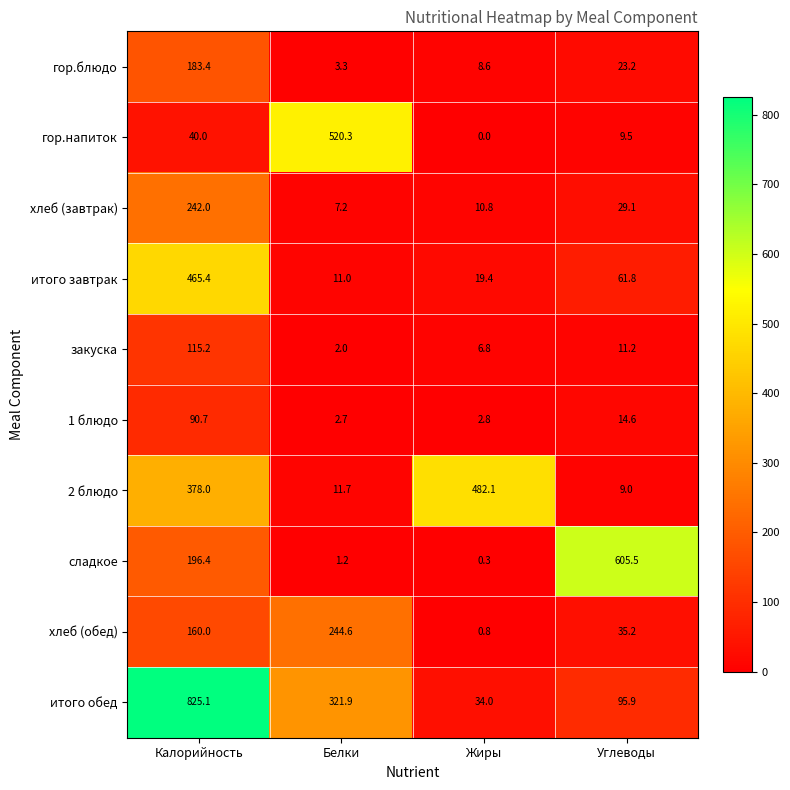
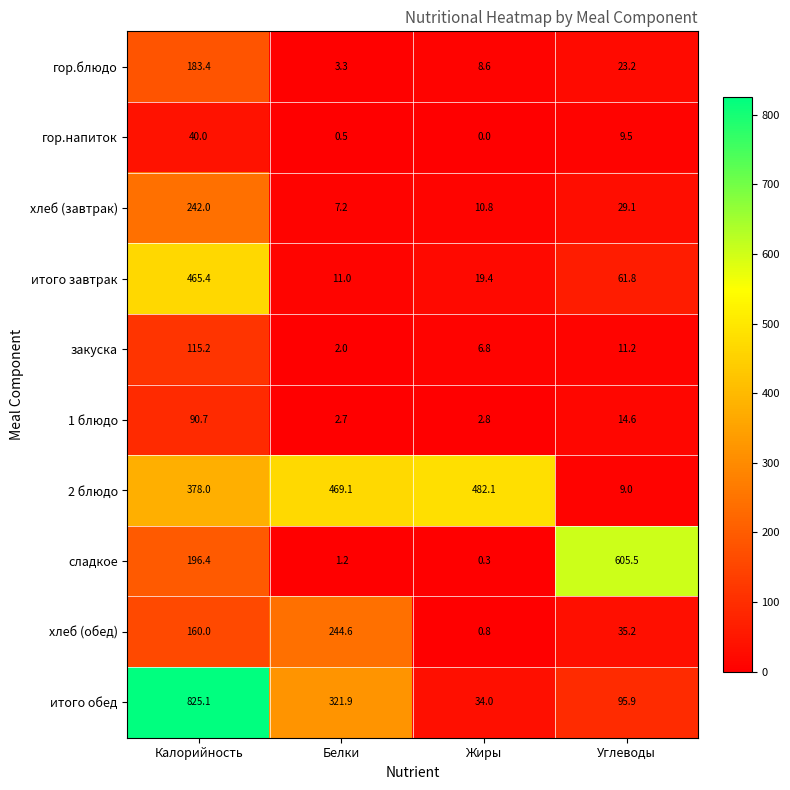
гор.напиток, Белки: 520.3 -> 0.5
2 блюдо, Белки: 11.7 -> 469.1
